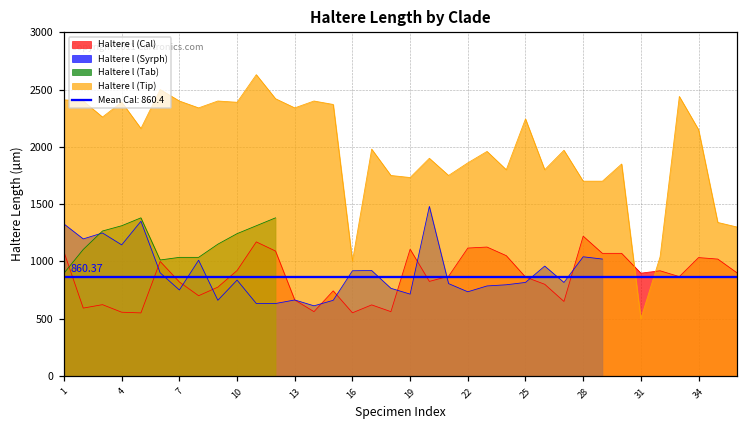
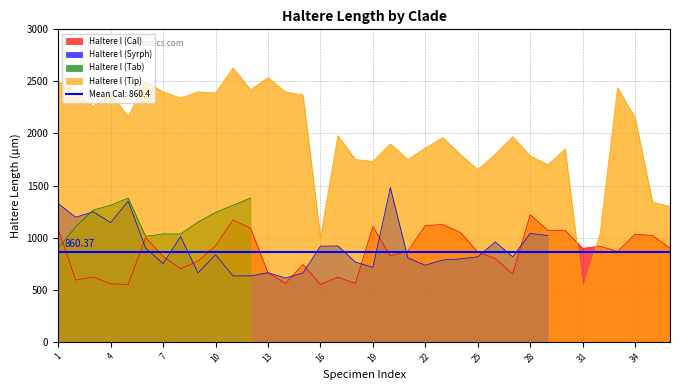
Haltere l (Tip), 1: 2410 -> 2500
Haltere l (Tip), 13: 2340 -> 2540
Haltere l (Tip), 25: 2240 -> 1650
Haltere l (Tip), 28: 1700 -> 1790
